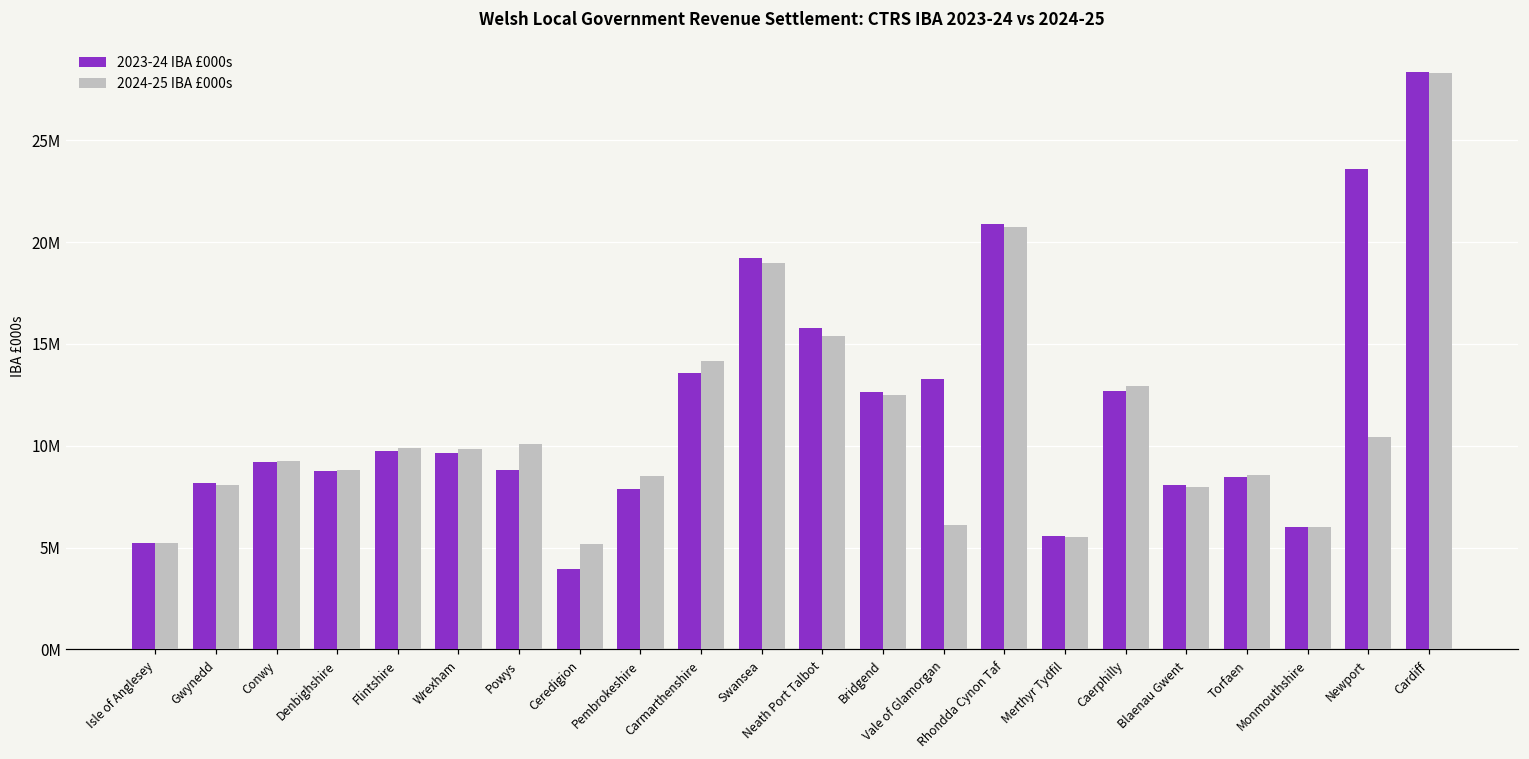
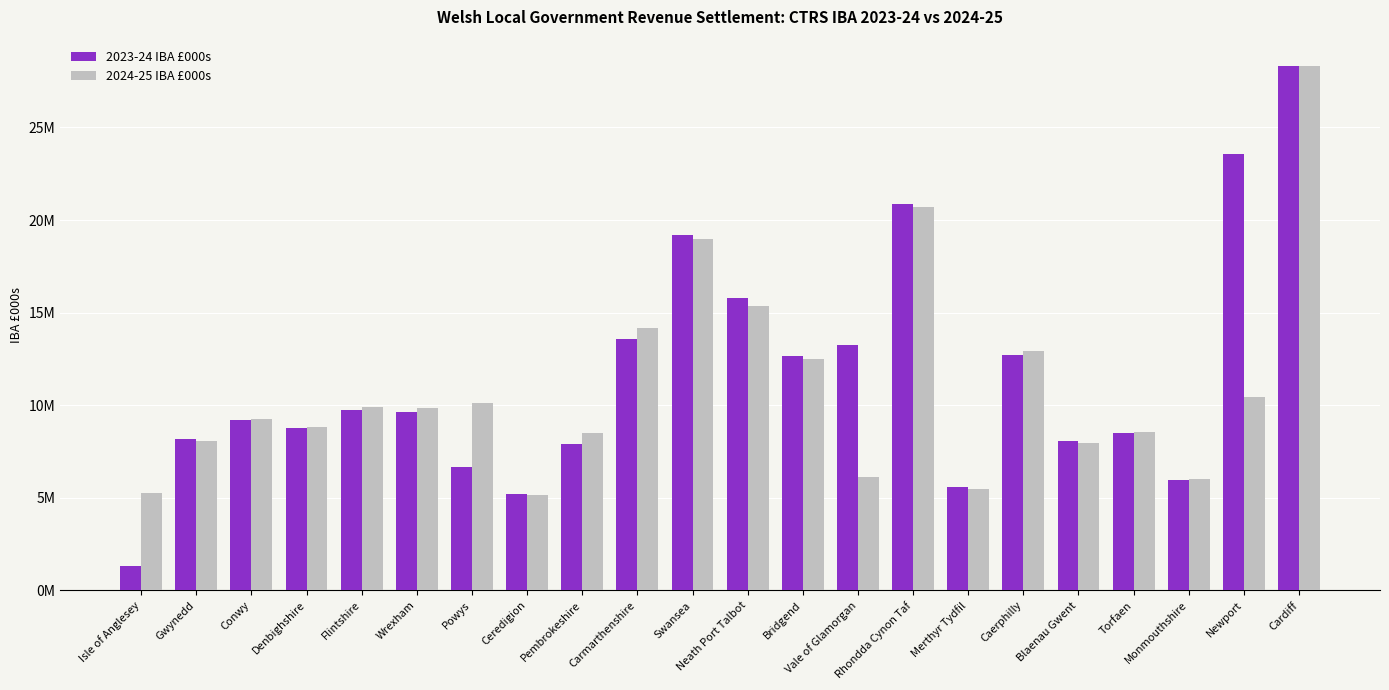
2023-24 IBA £000s, Isle of Anglesey: 5200000 -> 1300000
2023-24 IBA £000s, Powys: 8800000 -> 6700000
2023-24 IBA £000s, Ceredigion: 4000000 -> 5200000
